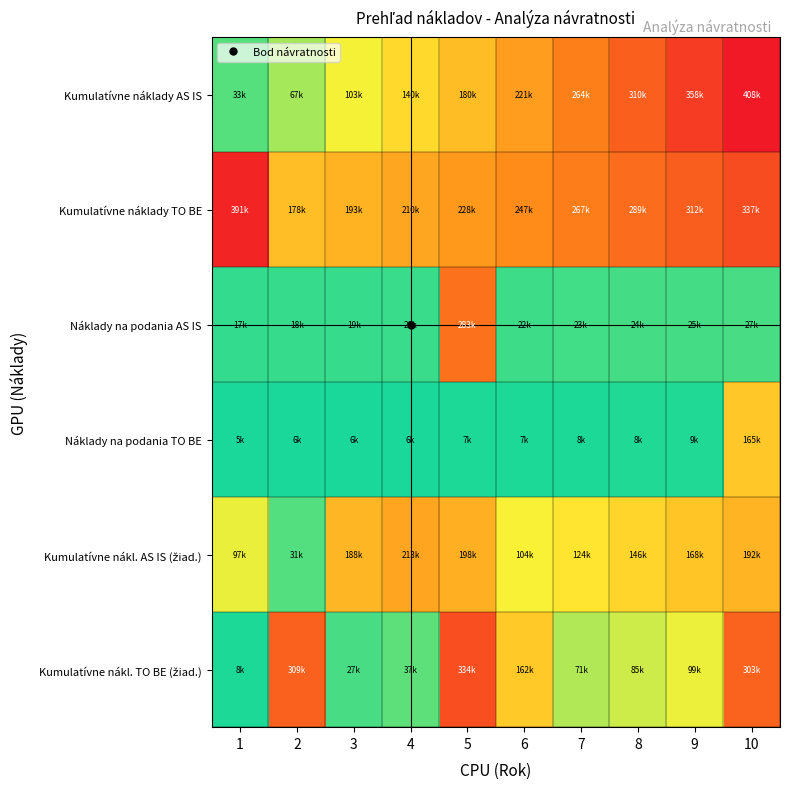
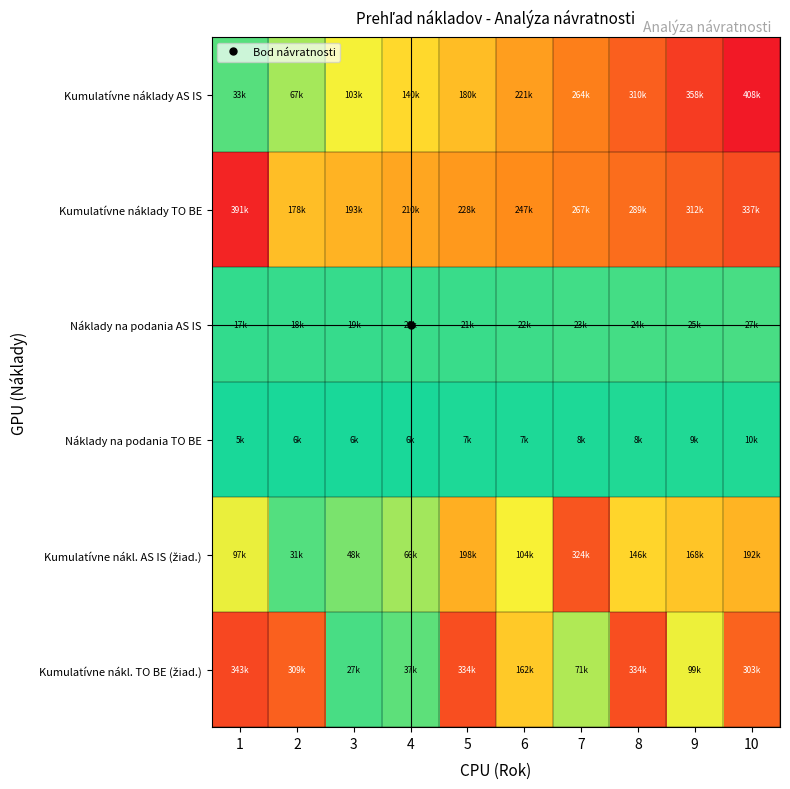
Náklady na podania AS IS, 5: 283k -> 21k
Náklady na podania TO BE, 10: 165k -> 10k
Kumulatívne nákl. AS IS (žiad.), 3: 188k -> 48k
Kumulatívne nákl. AS IS (žiad.), 4: 213k -> 66k
Kumulatívne nákl. AS IS (žiad.), 7: 124k -> 324k
Kumulatívne nákl. TO BE (žiad.), 1: 8k -> 343k
Kumulatívne nákl. TO BE (žiad.), 8: 85k -> 334k
